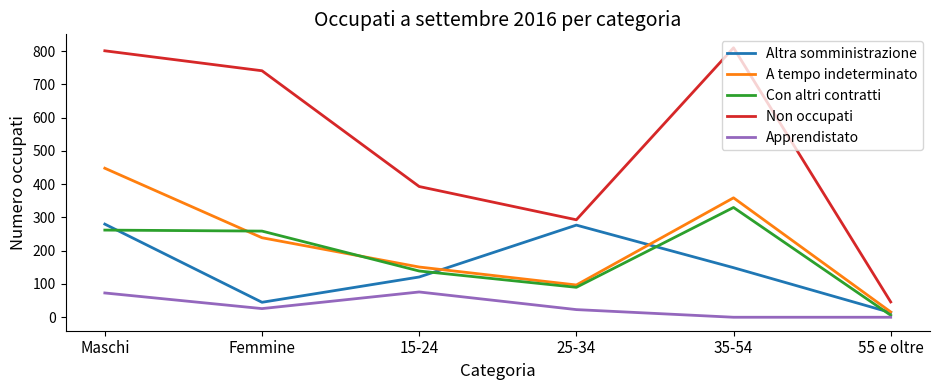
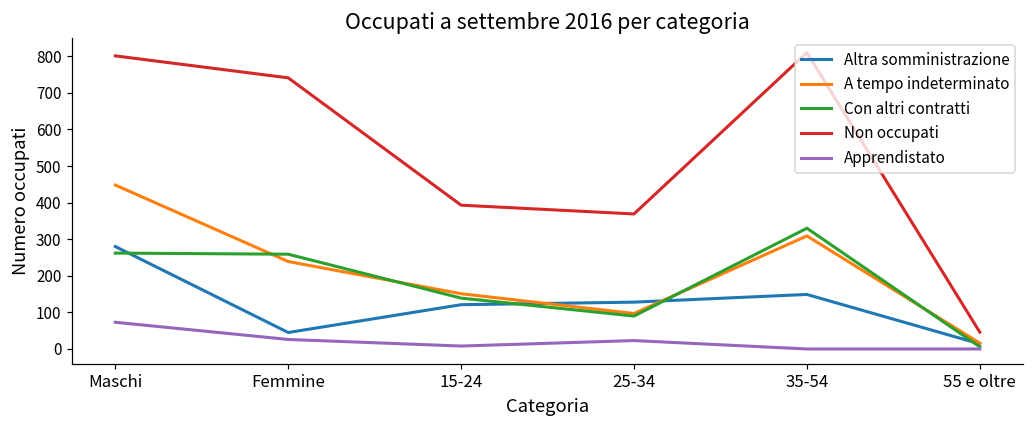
Apprendistato, 15-24: 80 -> 10
Altra somministrazione, 25-34: 280 -> 130
Non occupati, 25-34: 290 -> 370
A tempo indeterminato, 35-54: 360 -> 310
